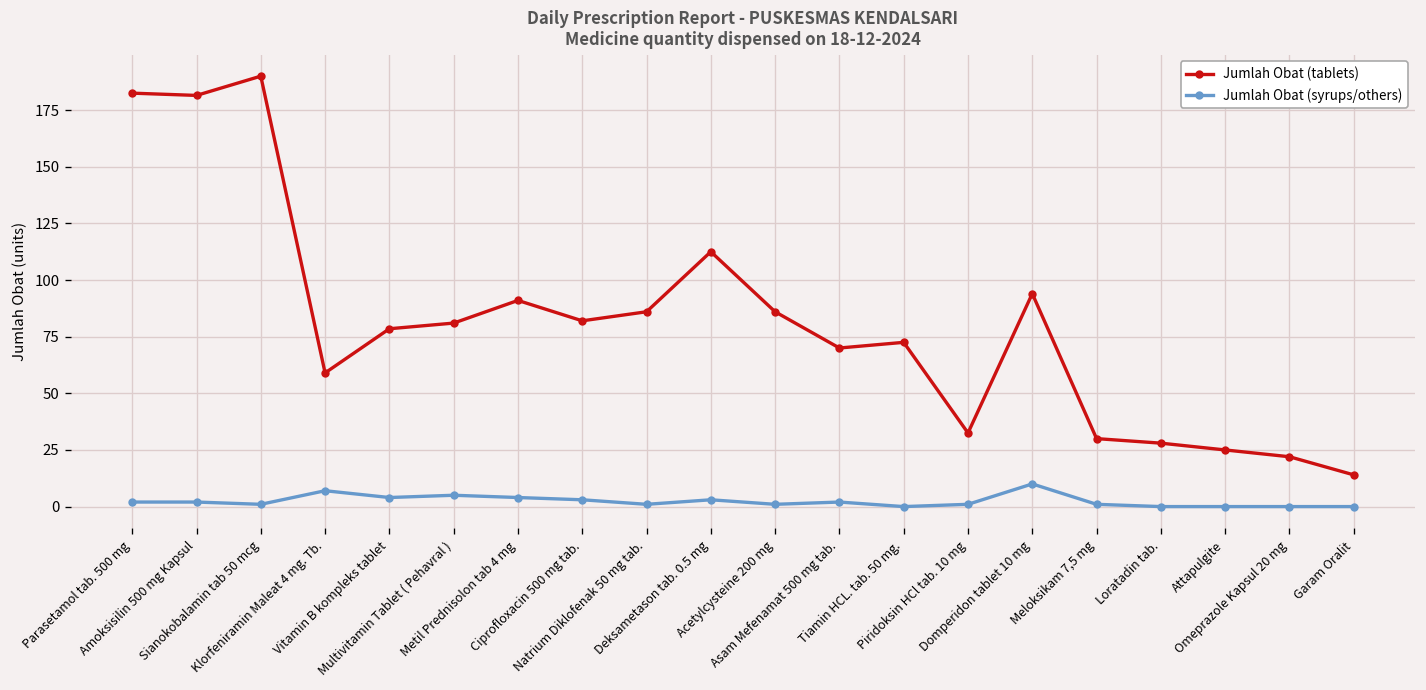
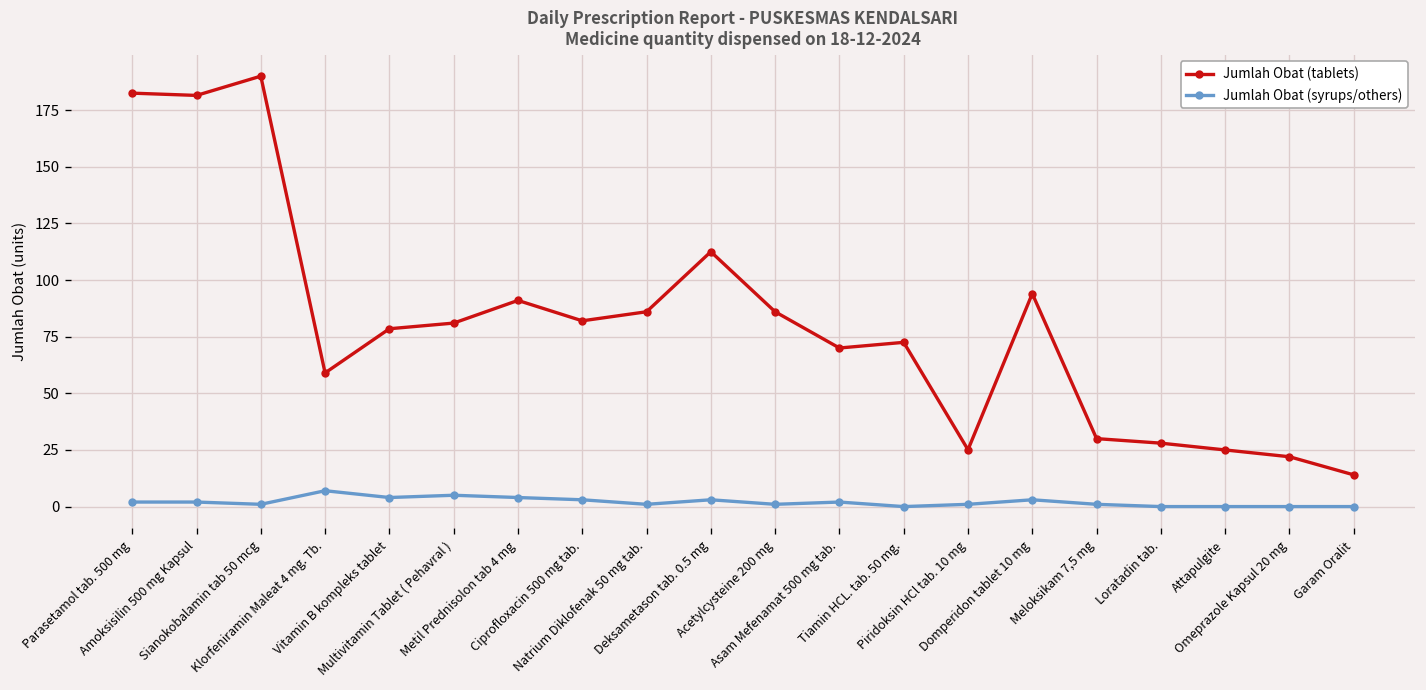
Jumlah Obat (tablets), Piridoksin HCl tab. 10 mg: 33 -> 25
Jumlah Obat (syrups/others), Domperidon tablet 10 mg: 10 -> 3
